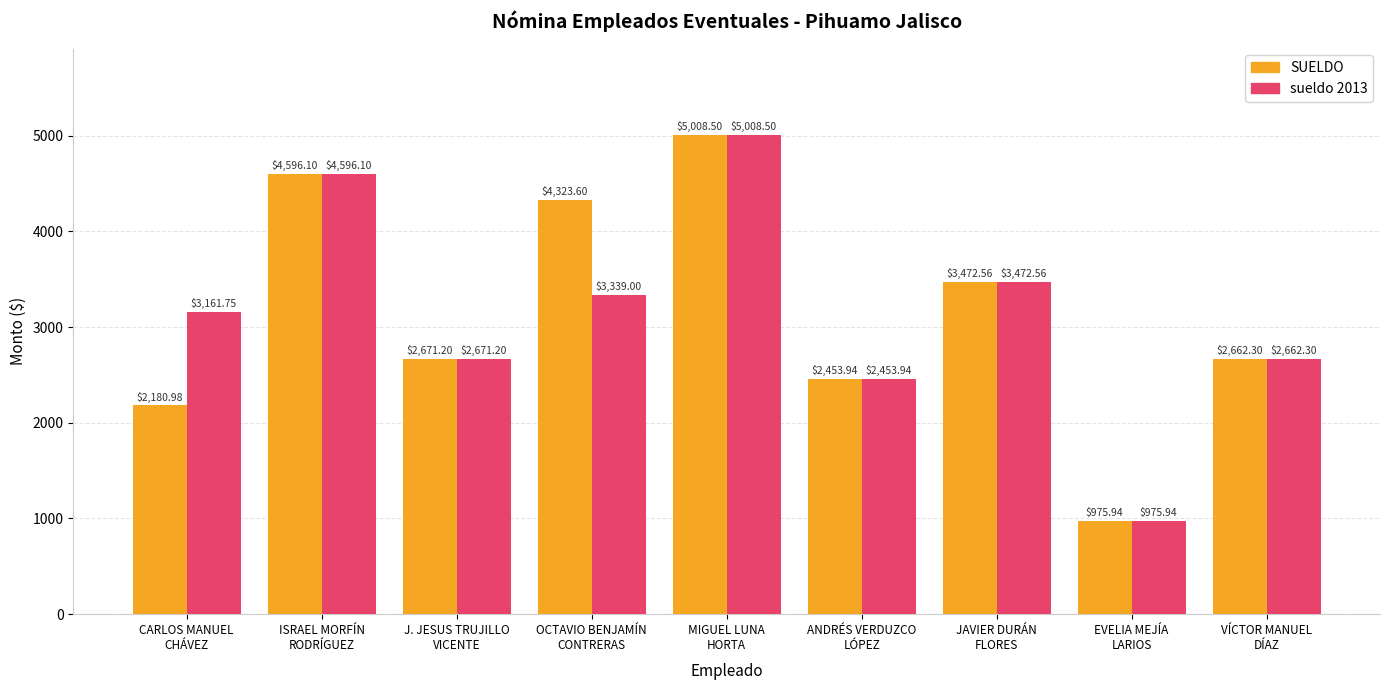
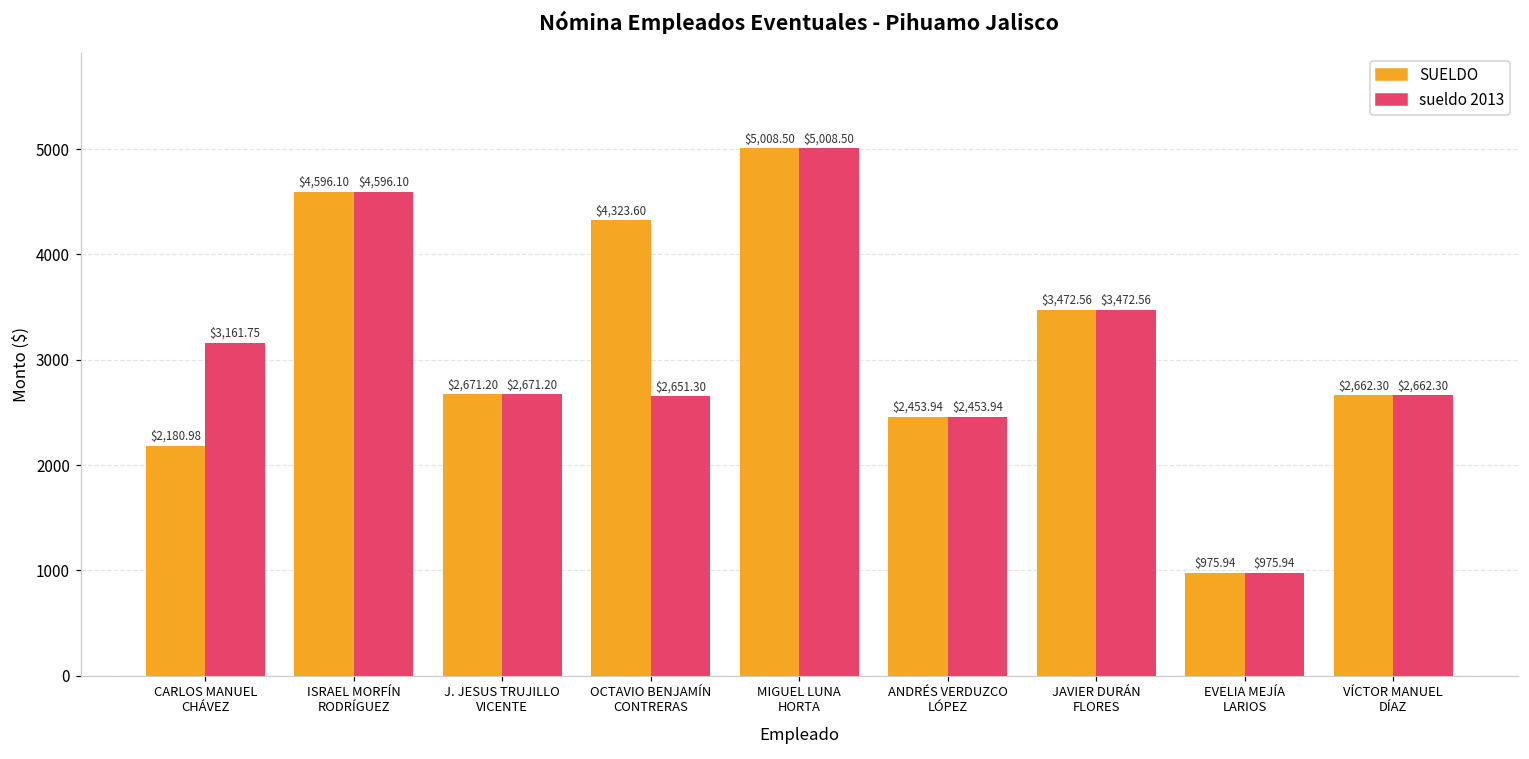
sueldo 2013, OCTAVIO BENJAMÍN CONTRERAS: $3,339.00 -> $2,651.30
